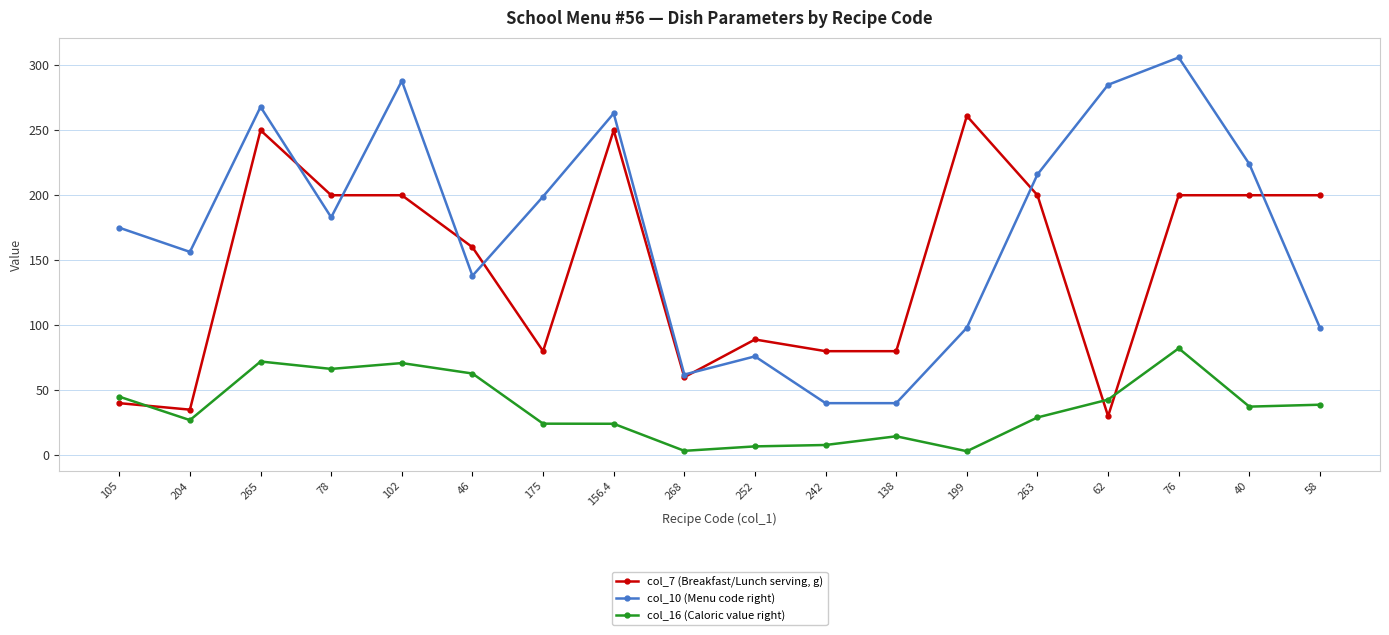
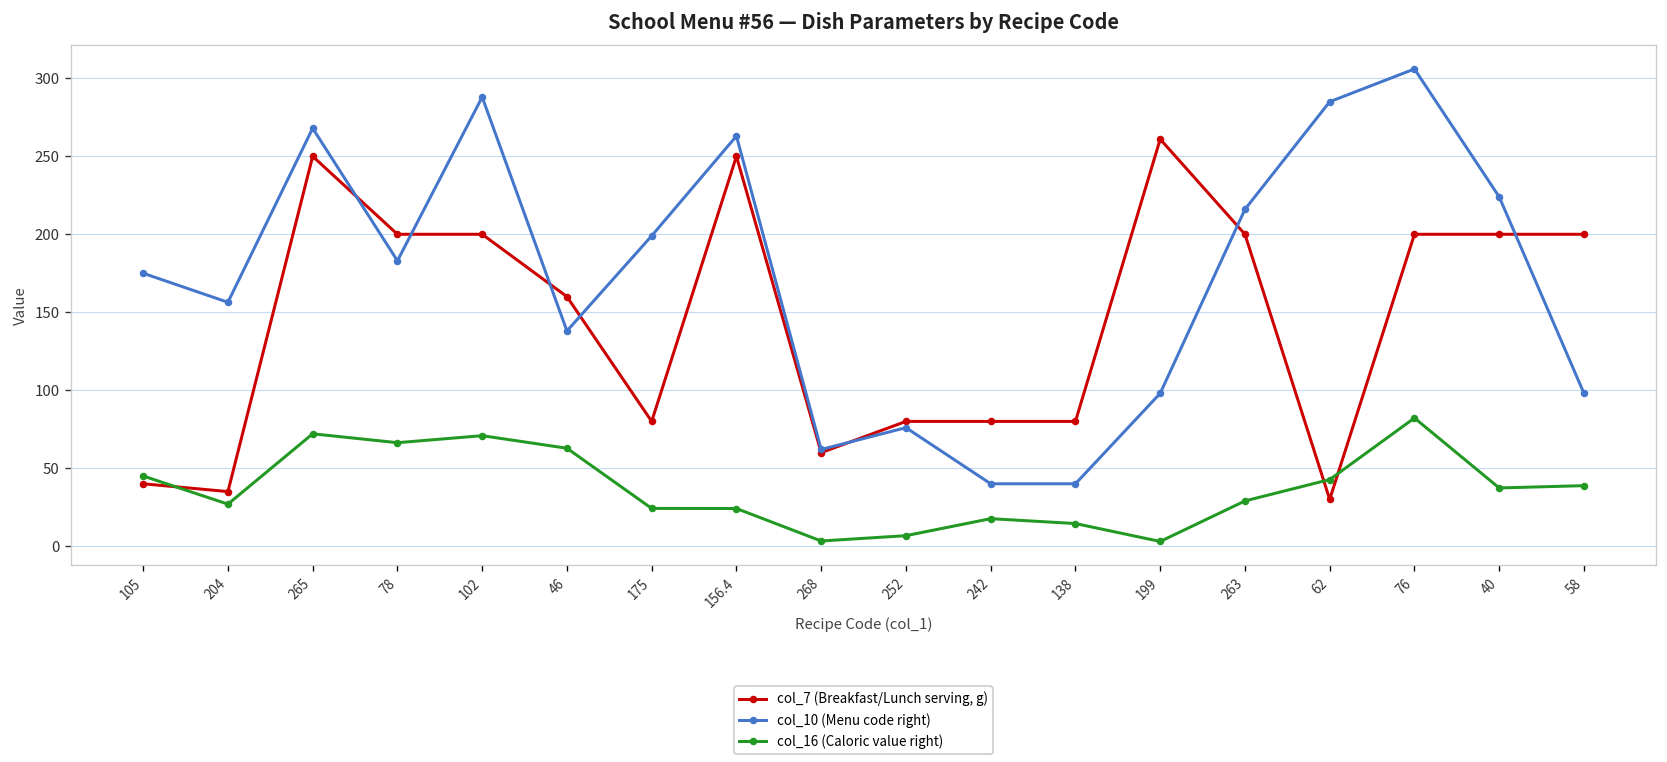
col_7 (Breakfast/Lunch serving, g), 252: 89 -> 80
col_16 (Caloric value right), 242: 8 -> 18
